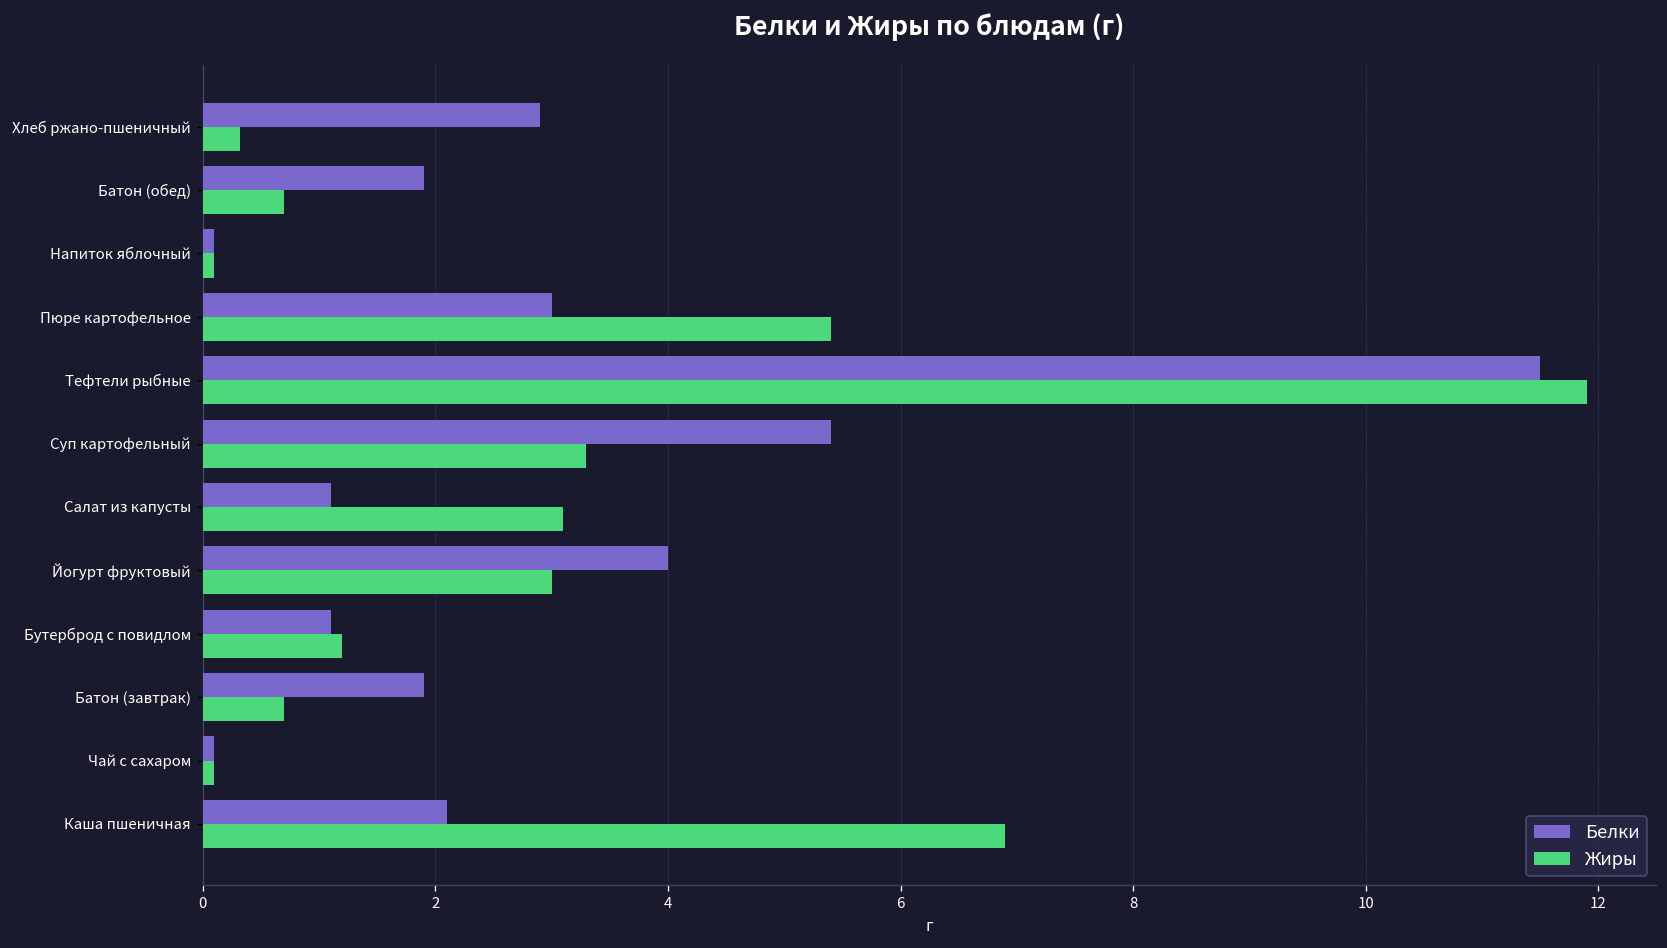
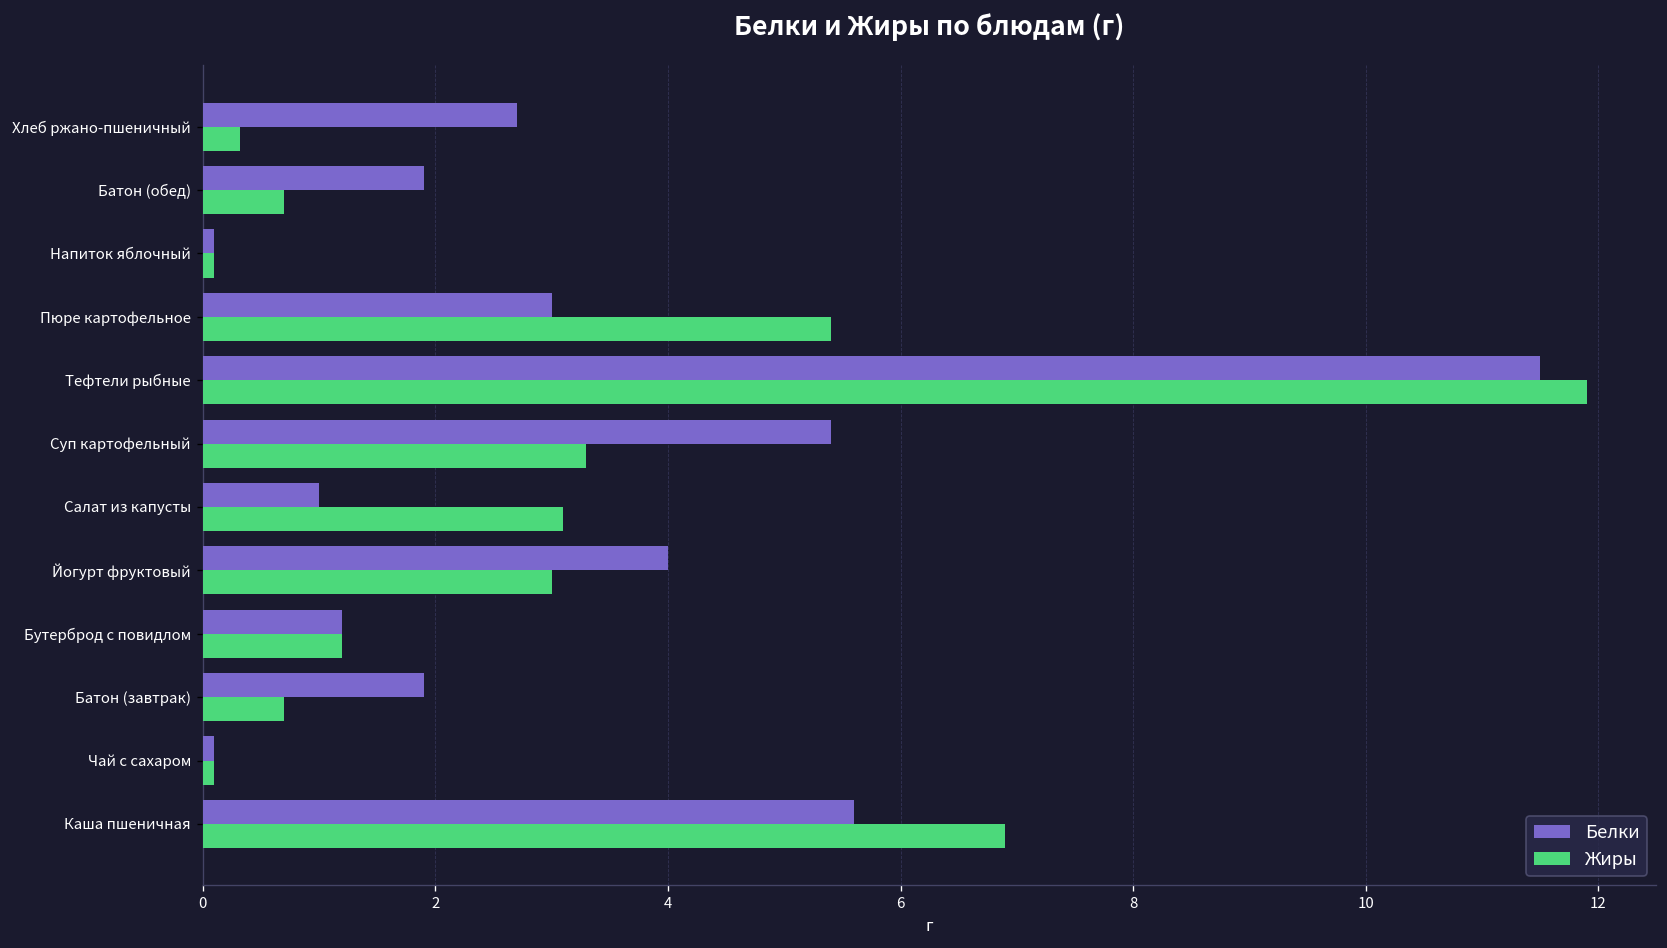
Белки, Хлеб ржано-пшеничный: 2.9 -> 2.7
Белки, Салат из капусты: 1.1 -> 1.0
Белки, Бутерброд с повидлом: 1.1 -> 1.2
Белки, Каша пшеничная: 2.1 -> 5.6
